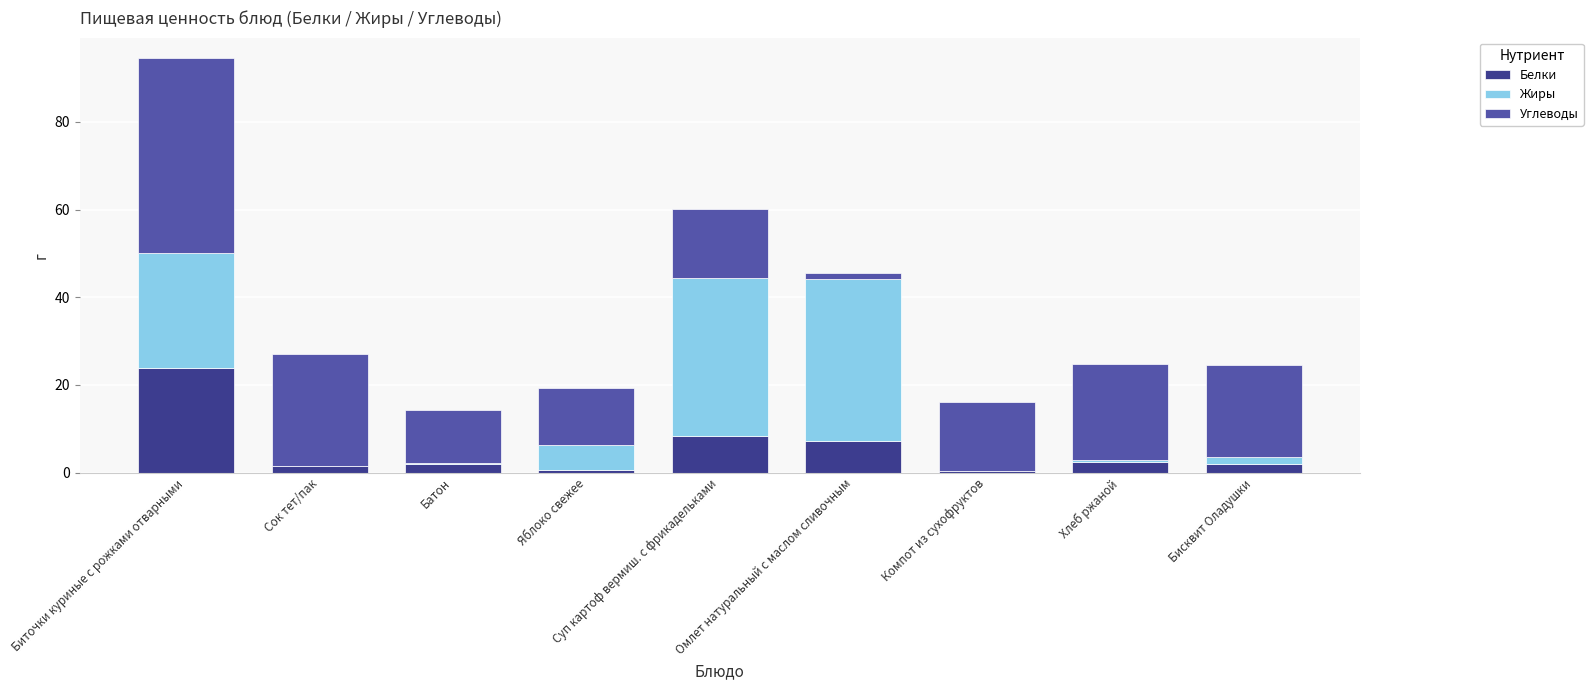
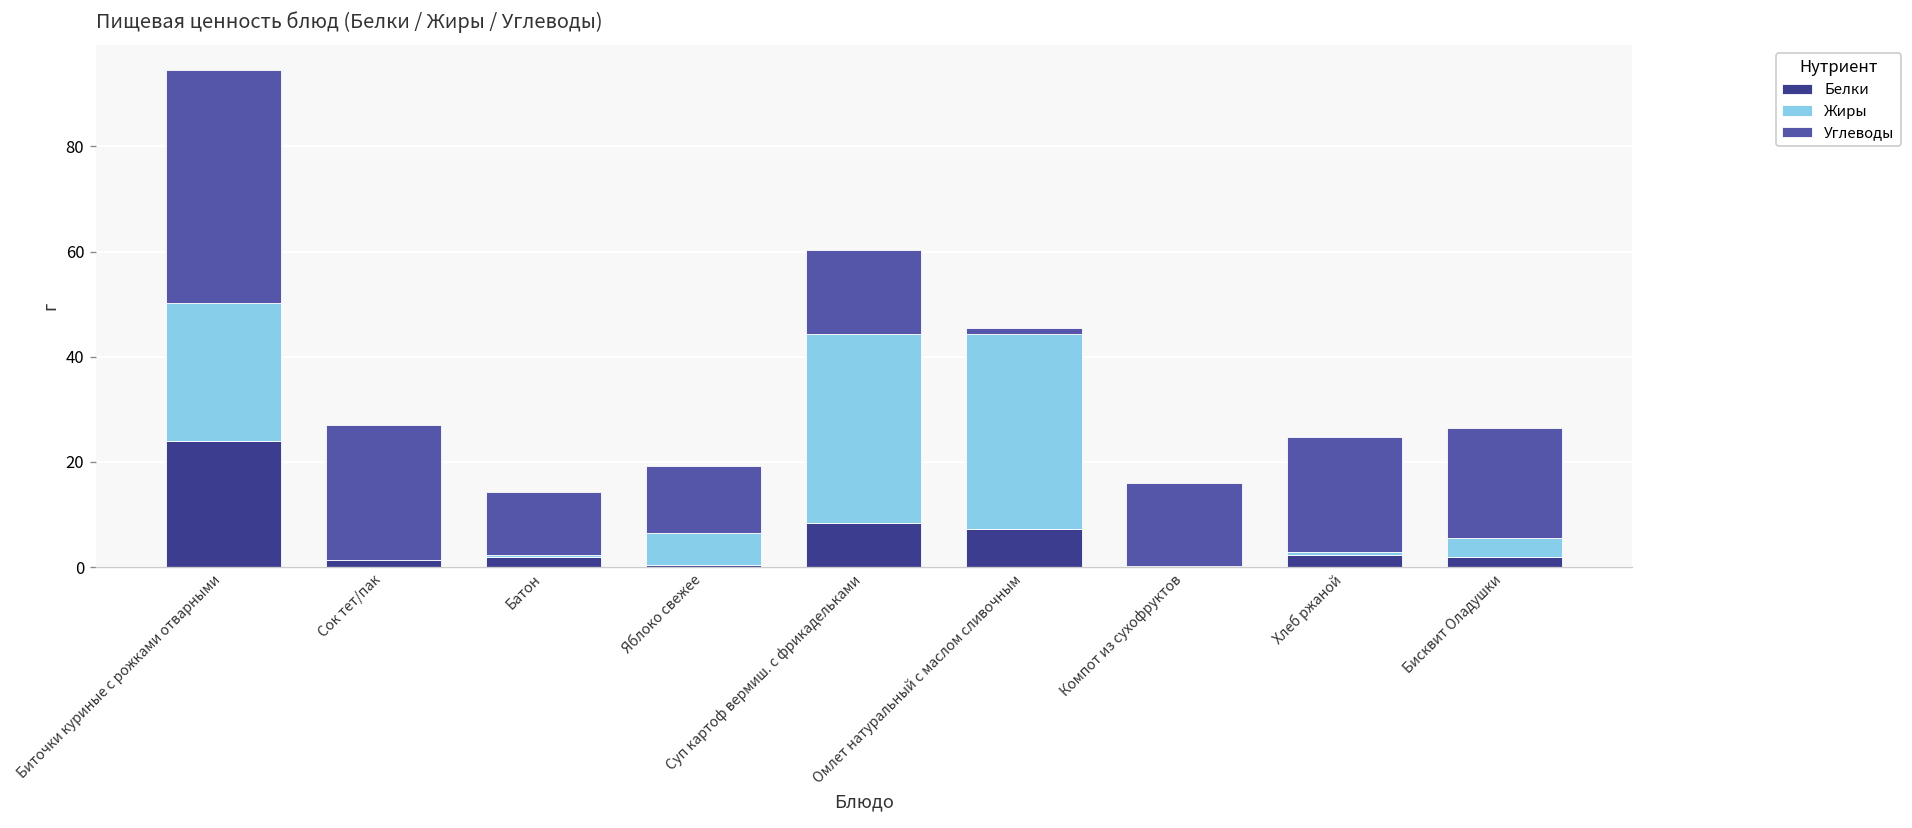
Жиры, Бисквит Оладушки: 2 -> 4
